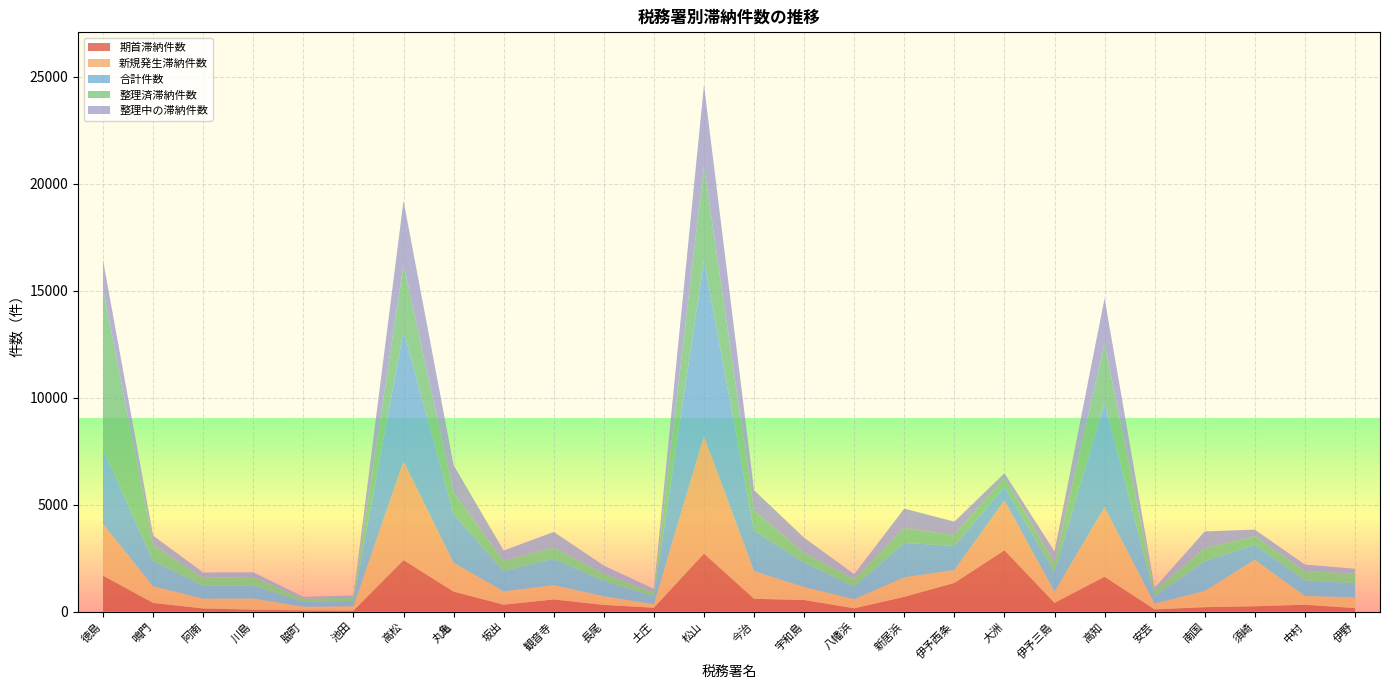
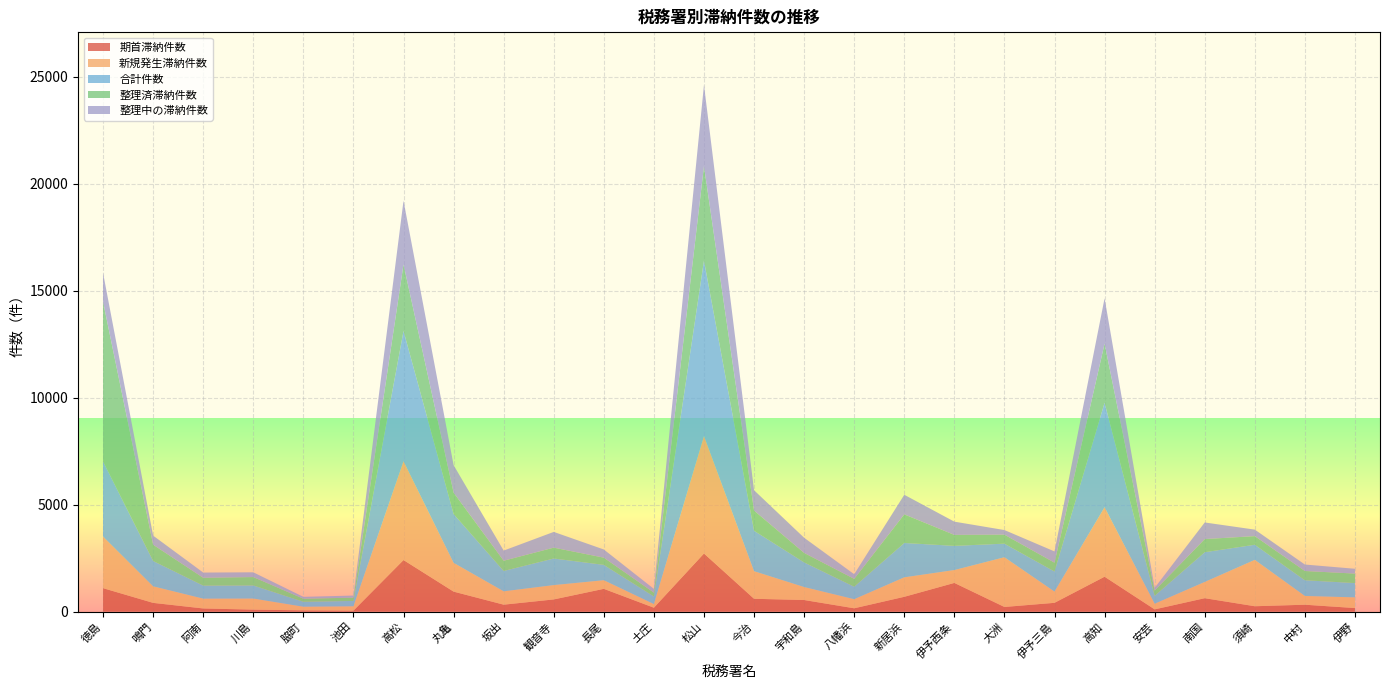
期首滞納件数, 徳島: 1700 -> 1100
期首滞納件数, 長尾: 300 -> 1100
整理済滞納件数, 新居浜: 700 -> 1300
期首滞納件数, 大洲: 2900 -> 200
期首滞納件数, 南国: 200 -> 600
